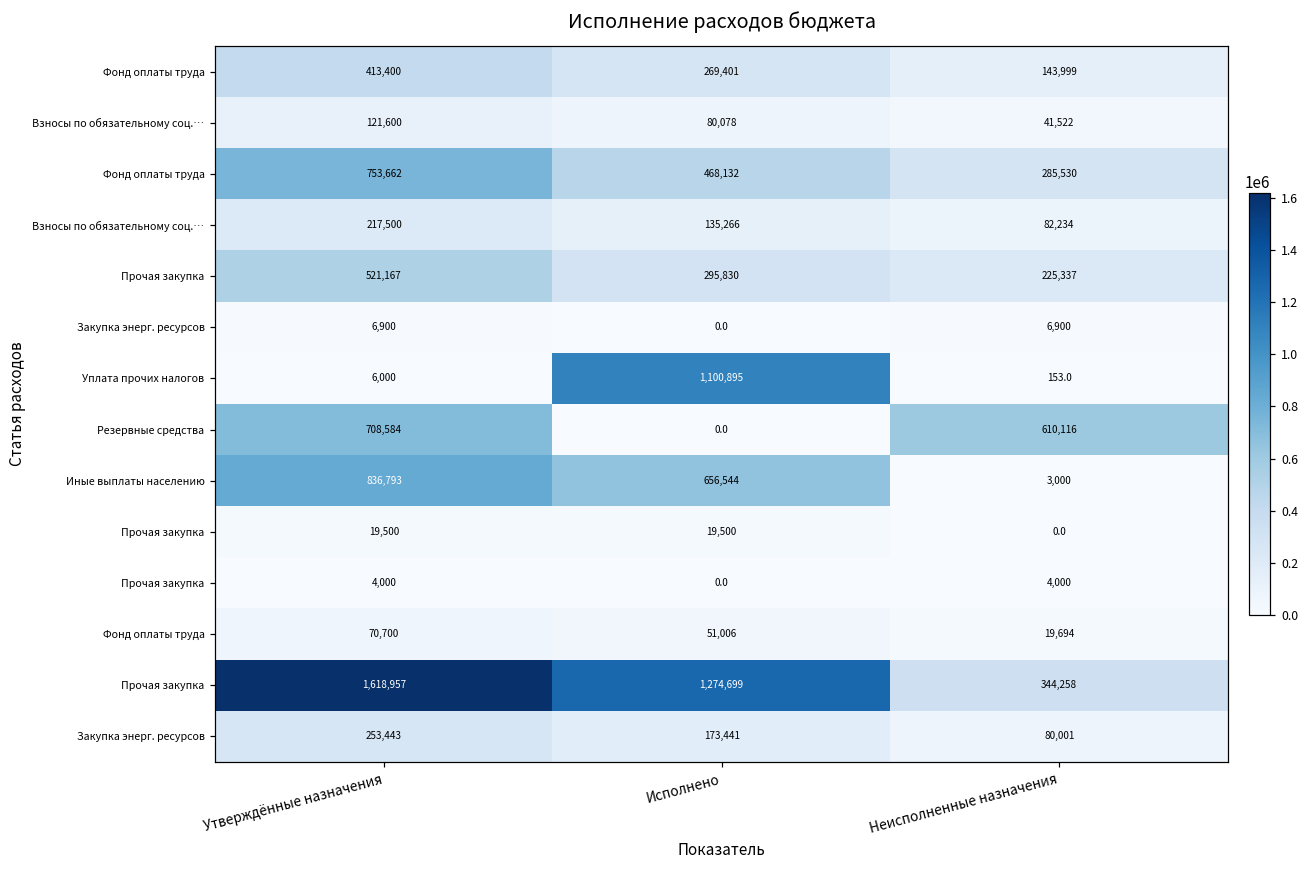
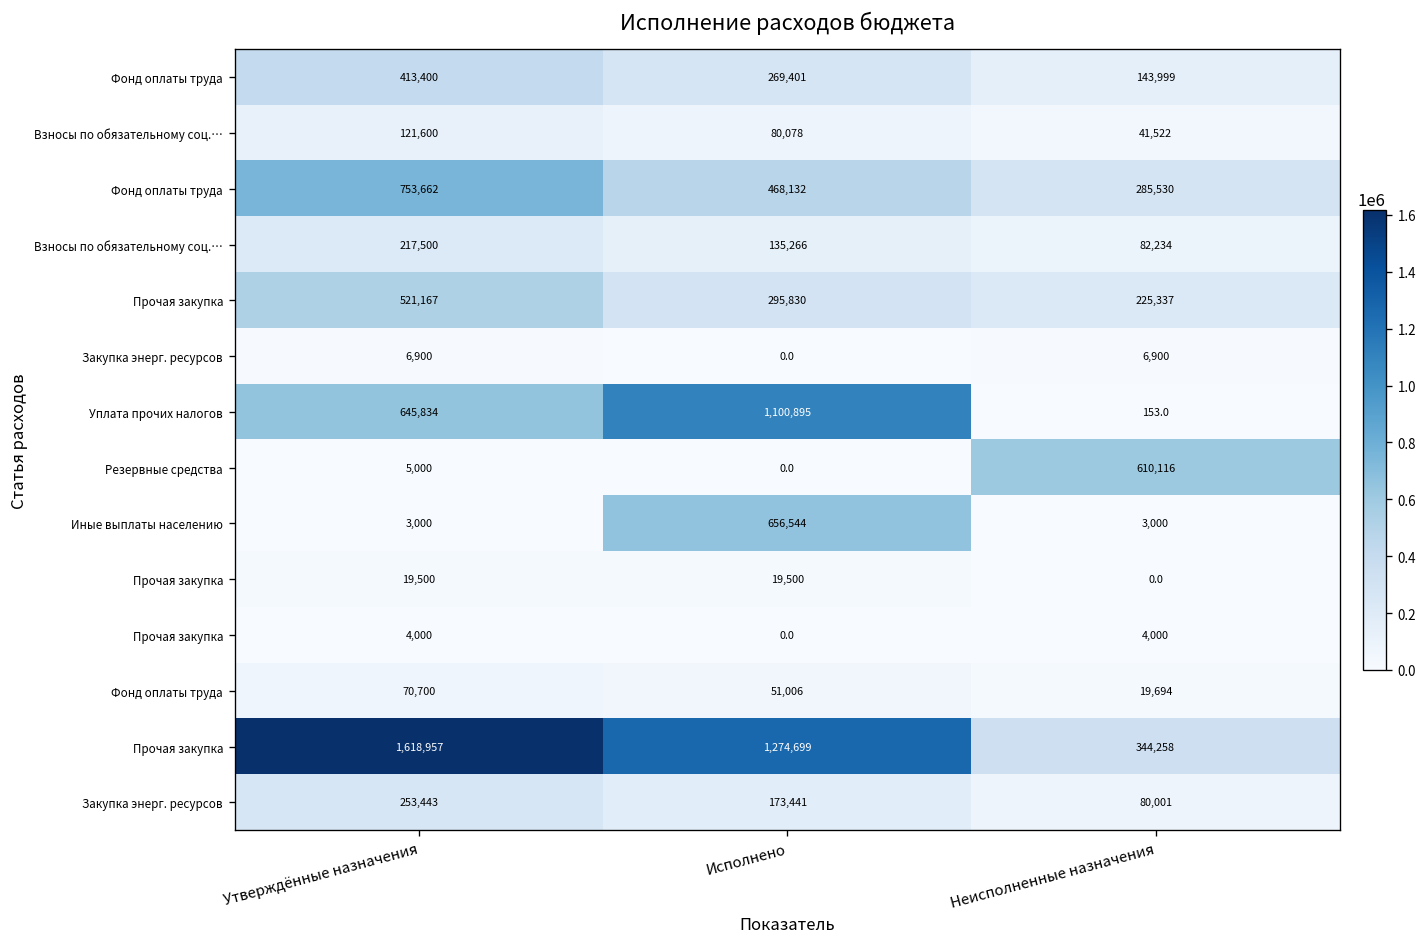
Уплата прочих налогов, Утверждённые назначения: 6,000 -> 645,834
Резервные средства, Утверждённые назначения: 708,584 -> 5,000
Иные выплаты населению, Утверждённые назначения: 836,793 -> 3,000
